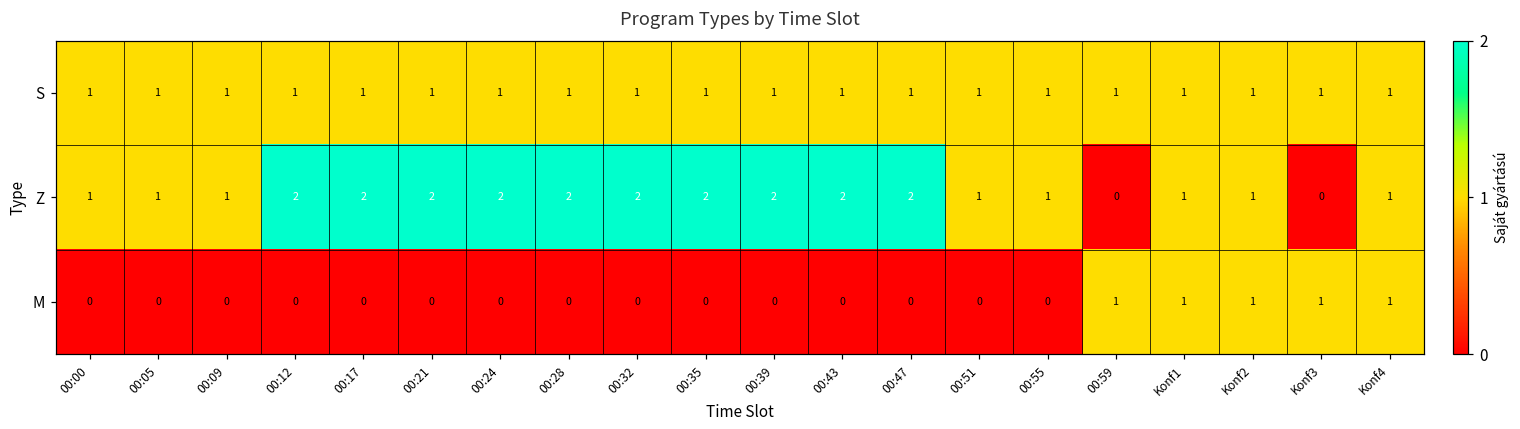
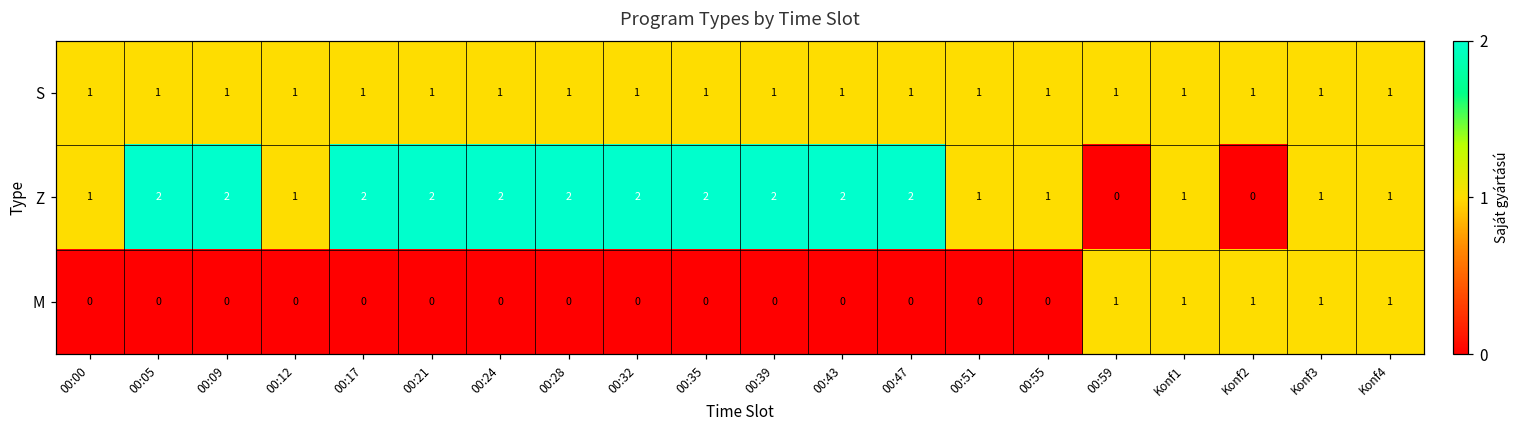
Z, 00:05: 1 -> 2
Z, 00:09: 1 -> 2
Z, 00:12: 2 -> 1
Z, Konf2: 1 -> 0
Z, Konf3: 0 -> 1
